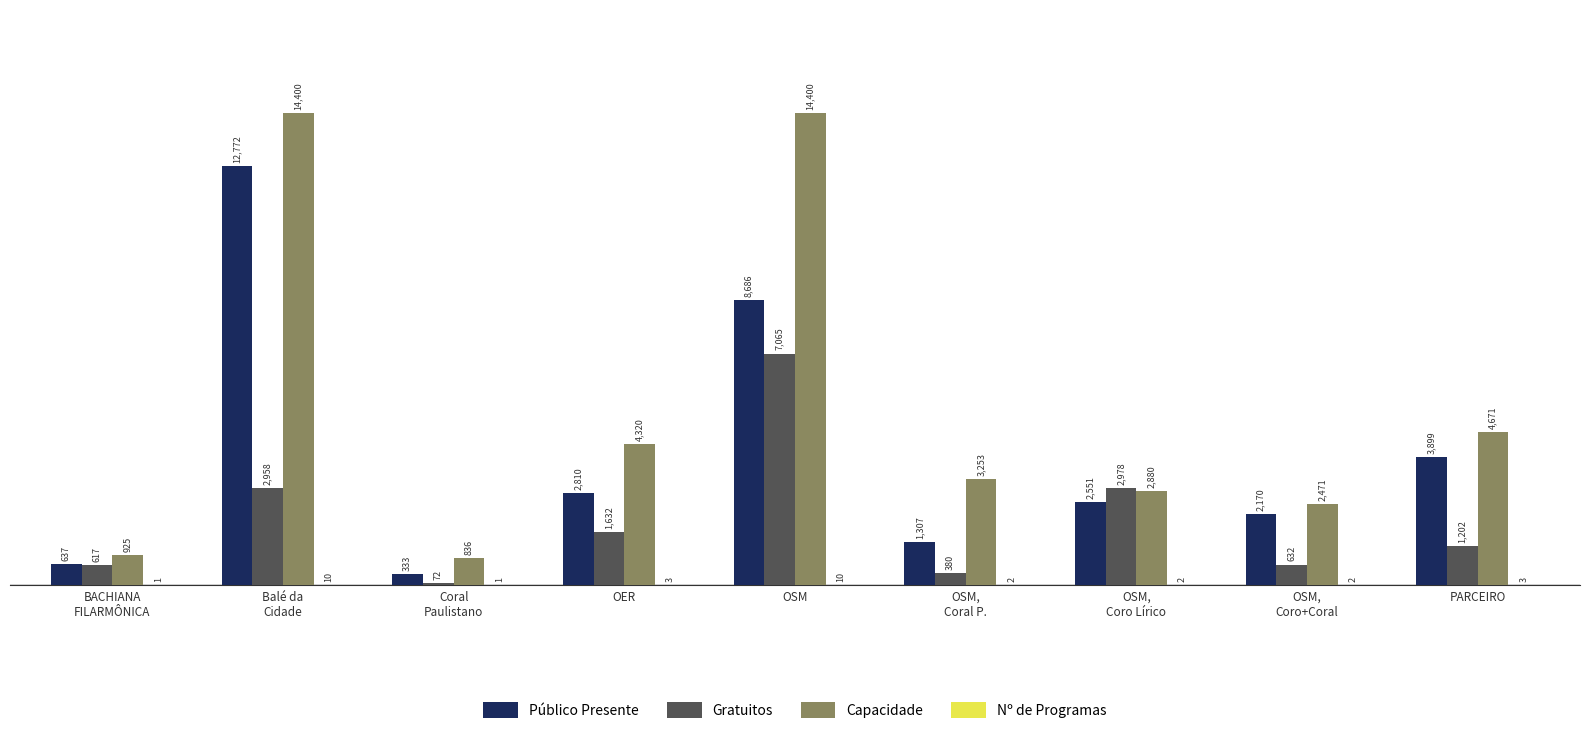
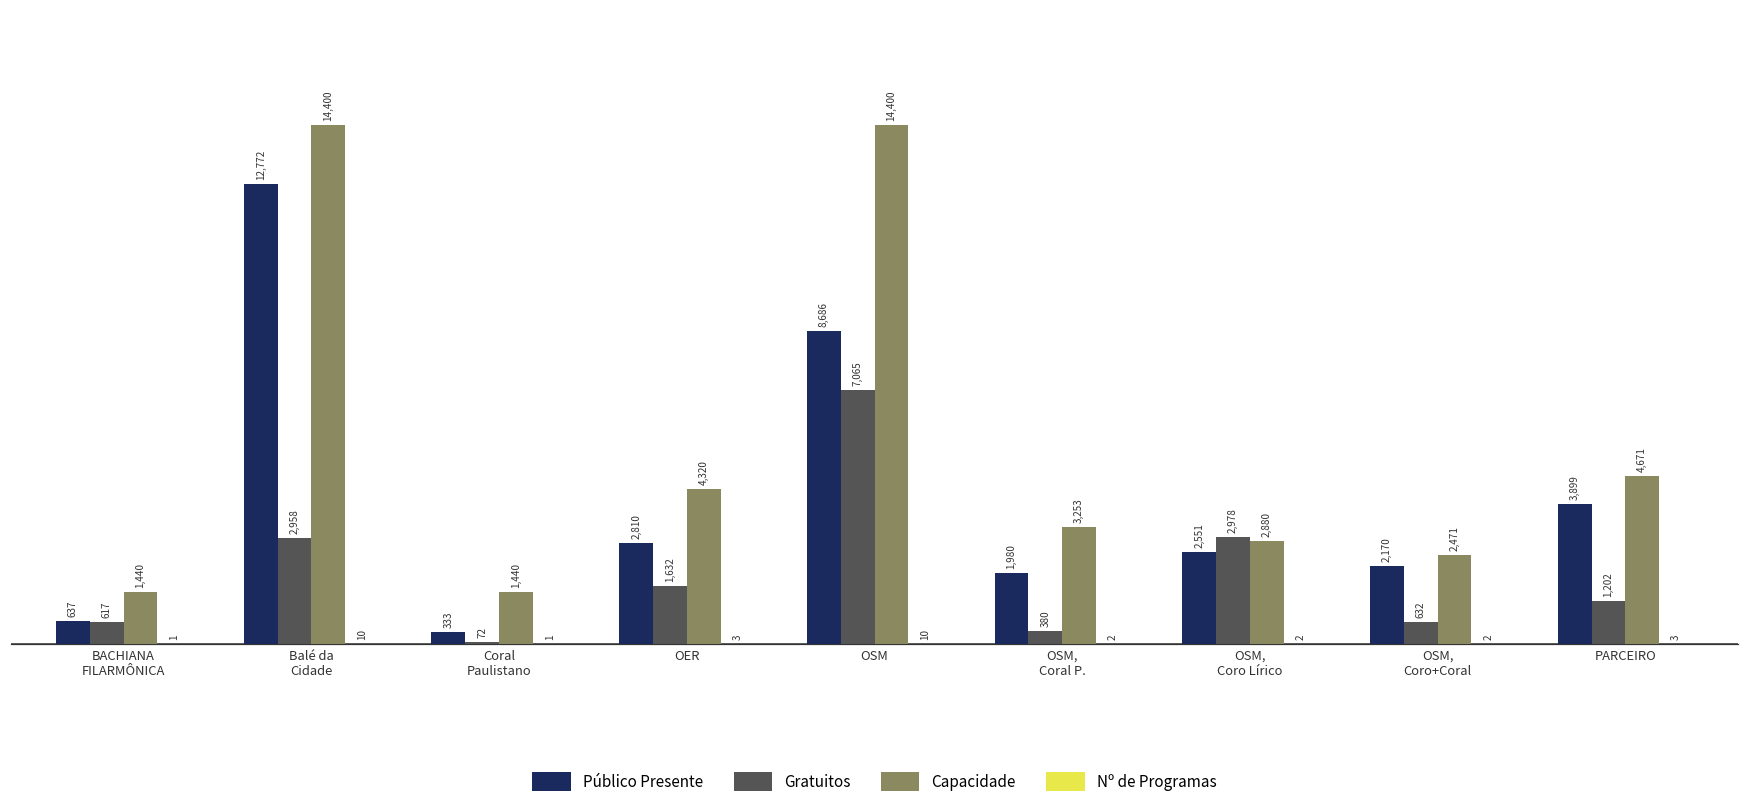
Capacidade, BACHIANA FILARMÔNICA: 925 -> 1,440
Capacidade, Coral Paulistano: 836 -> 1,440
Público Presente, OSM, Coral P.: 1,307 -> 1,980
